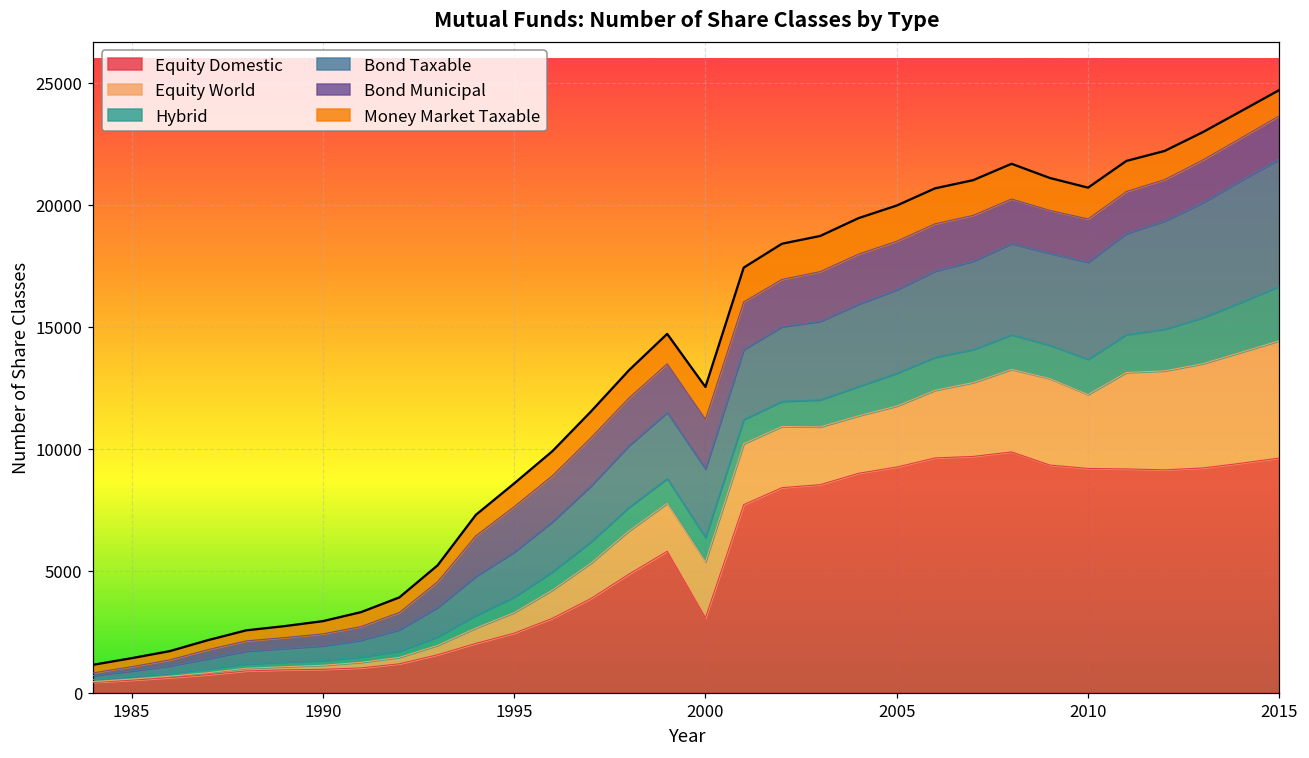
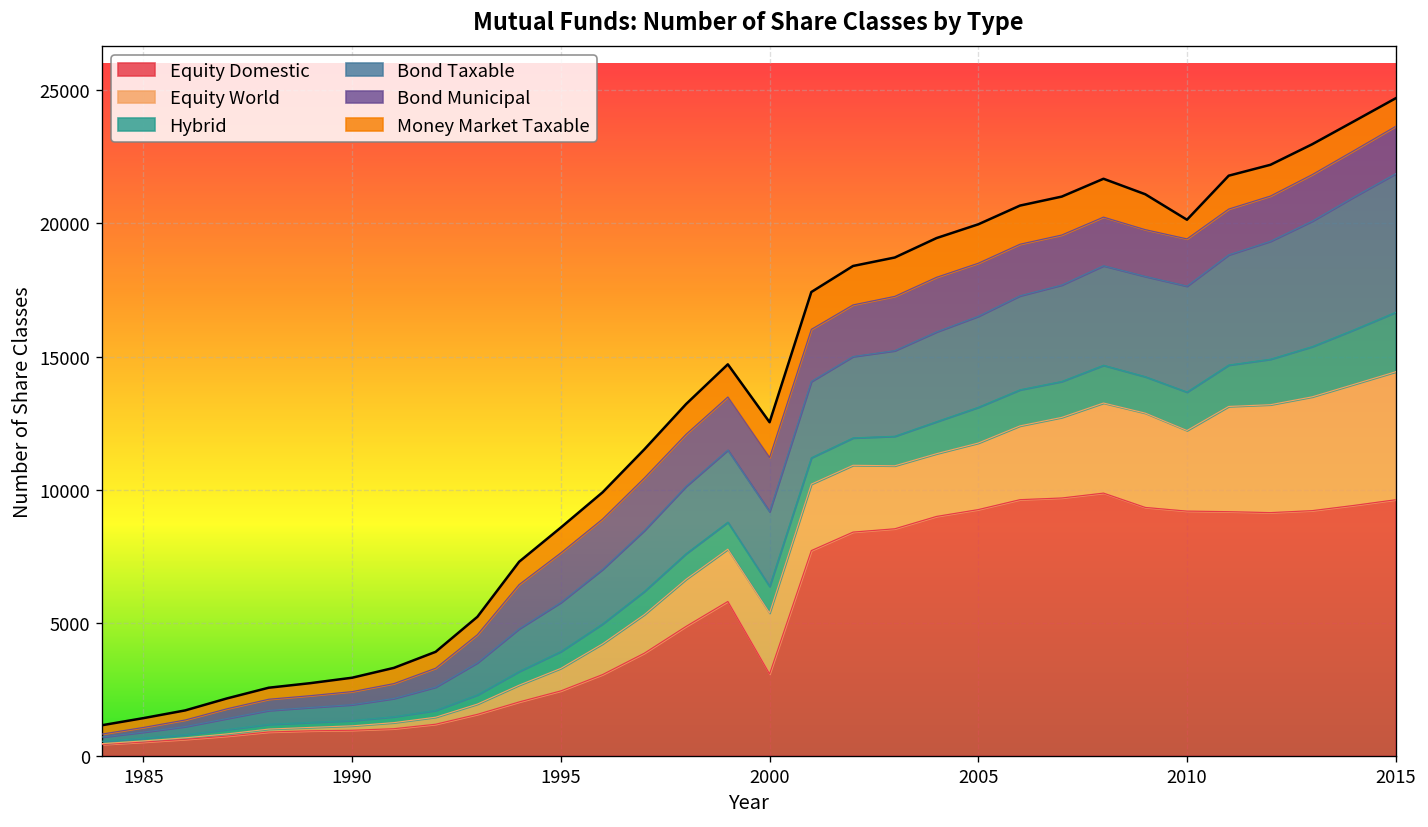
Money Market Taxable, 2010: 1300 -> 700
